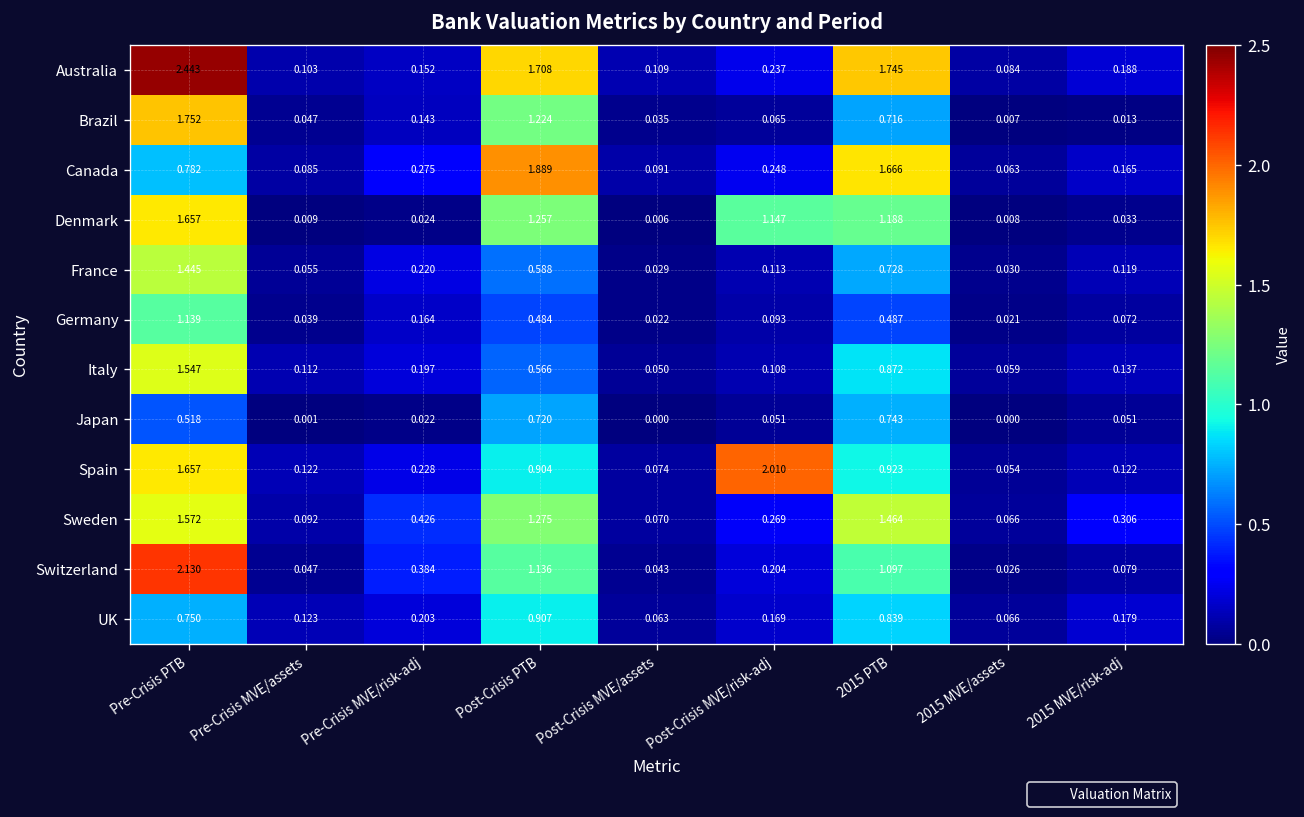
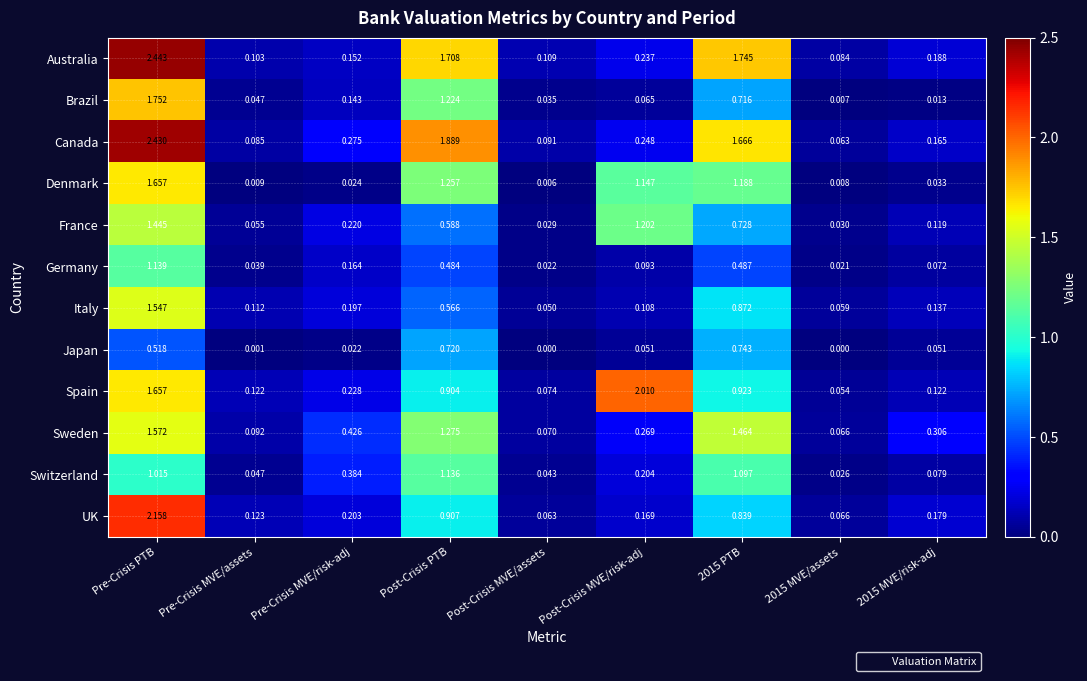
Canada, Pre-Crisis PTB: 0.782 -> 2.430
France, Post-Crisis MVE/risk-adj: 0.113 -> 1.202
Switzerland, Pre-Crisis PTB: 2.130 -> 1.015
UK, Pre-Crisis PTB: 0.750 -> 2.158
